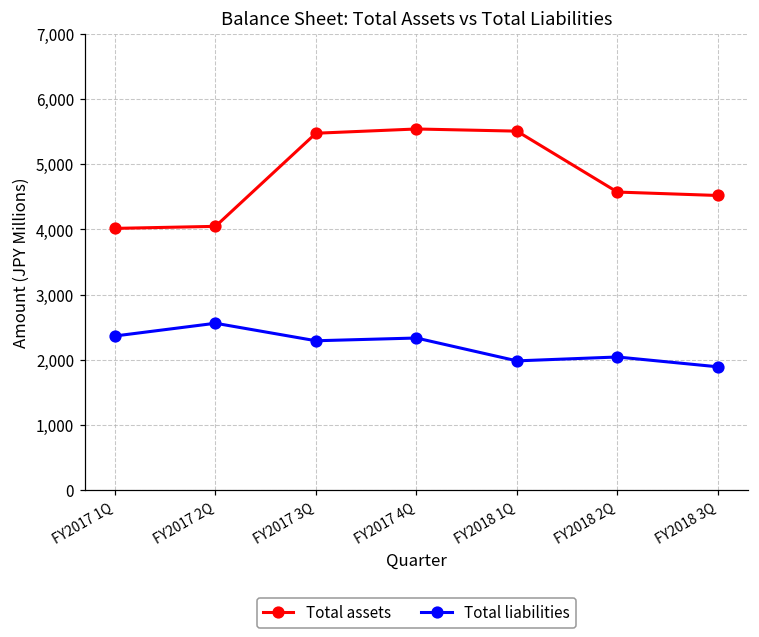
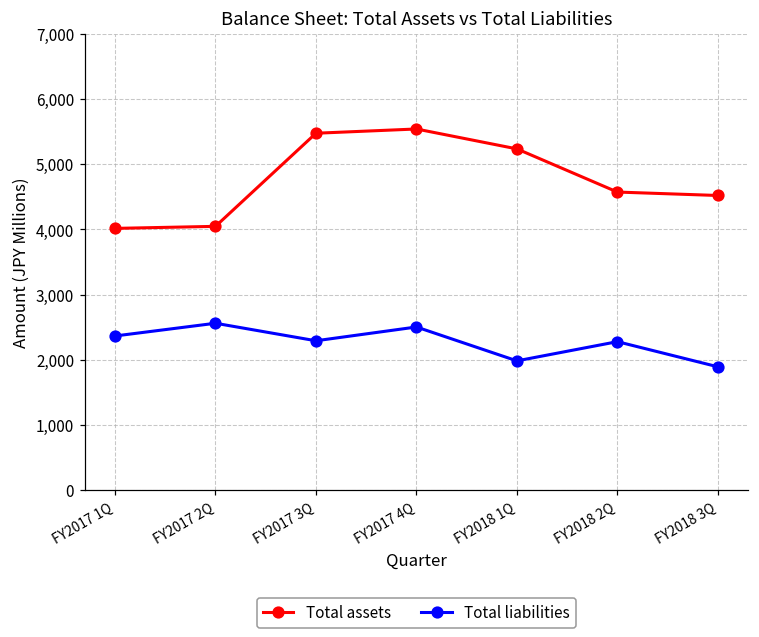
Total liabilities, FY2017 4Q: 2,300 -> 2,500
Total assets, FY2018 1Q: 5,500 -> 5,200
Total liabilities, FY2018 2Q: 2,000 -> 2,300
